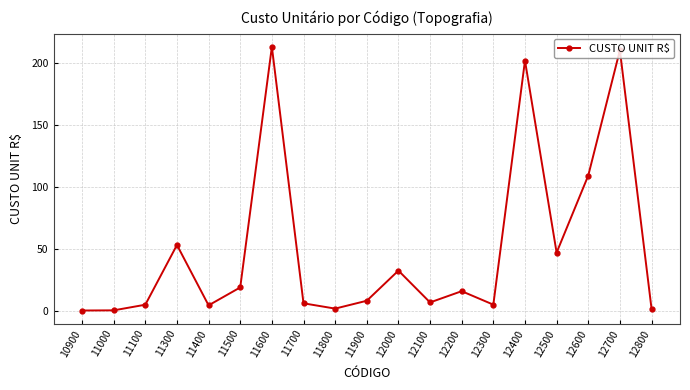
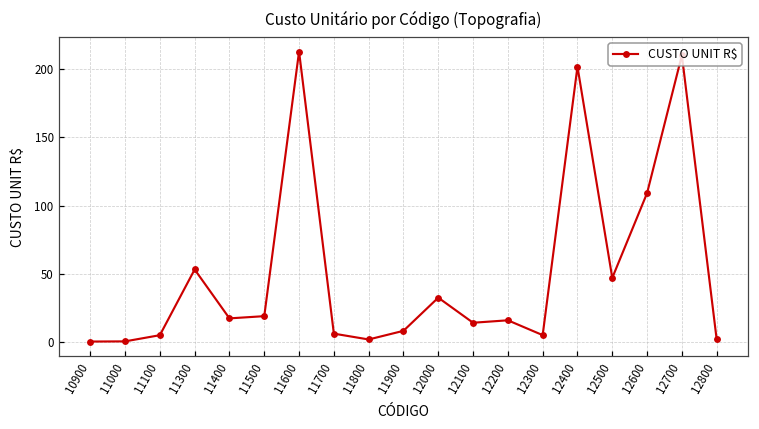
11400: 5 -> 18
12100: 7 -> 14
